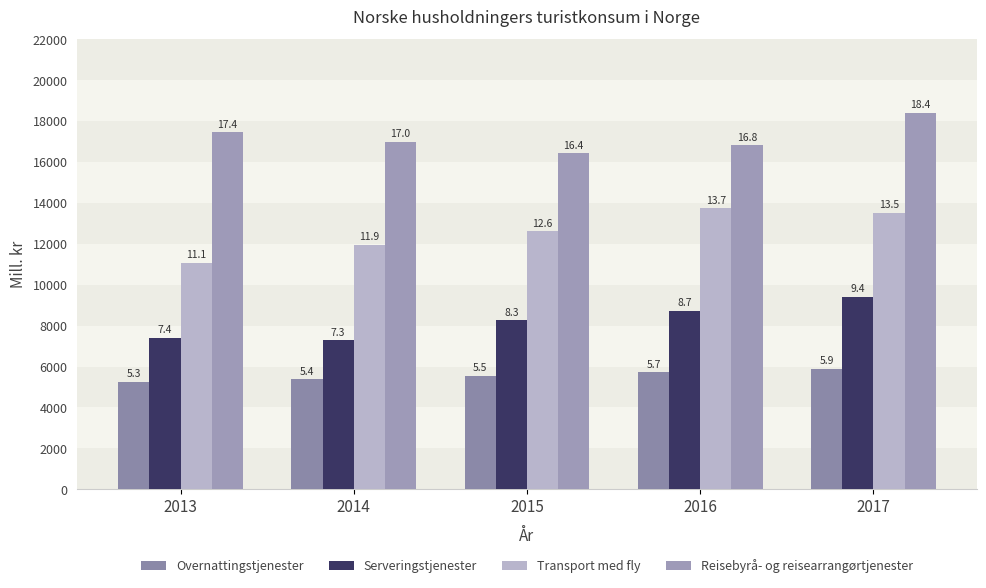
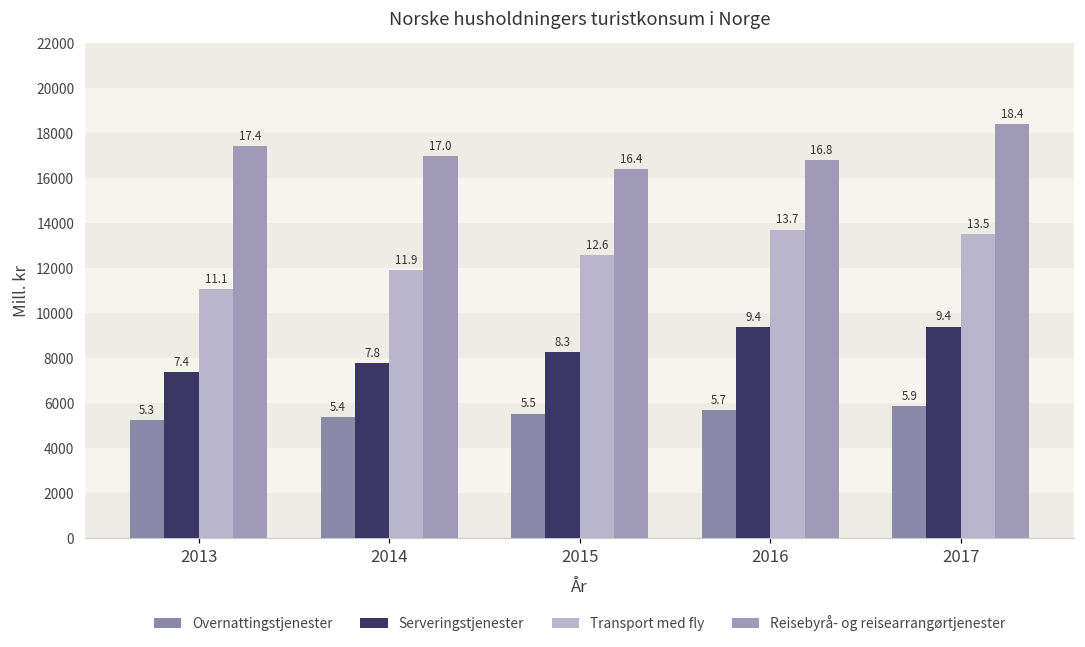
Serveringstjenester, 2014: 7.3 -> 7.8
Serveringstjenester, 2016: 8.7 -> 9.4
